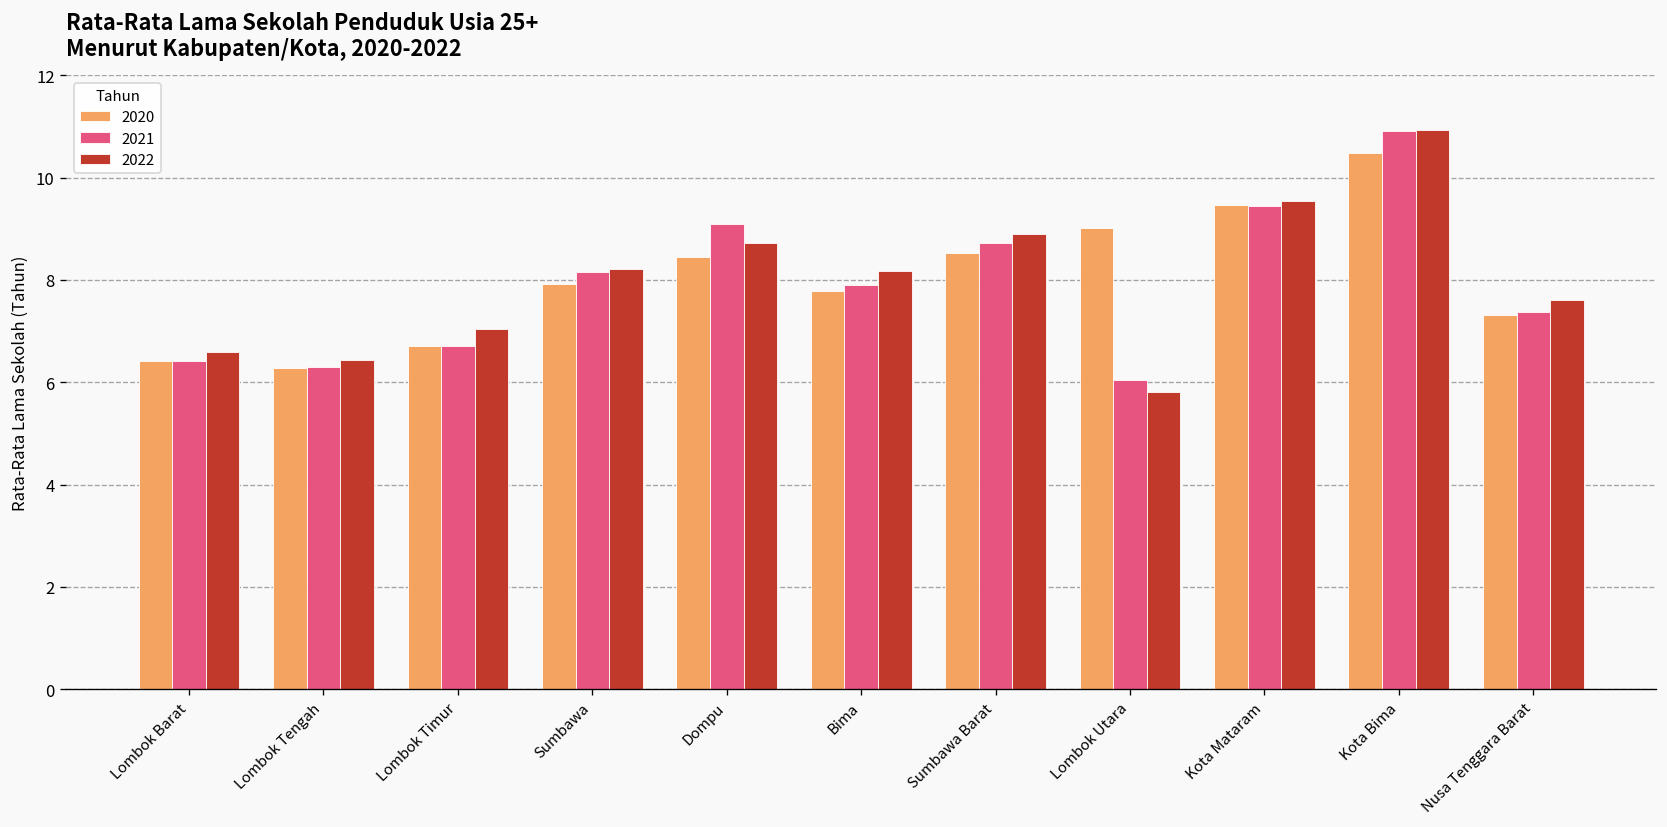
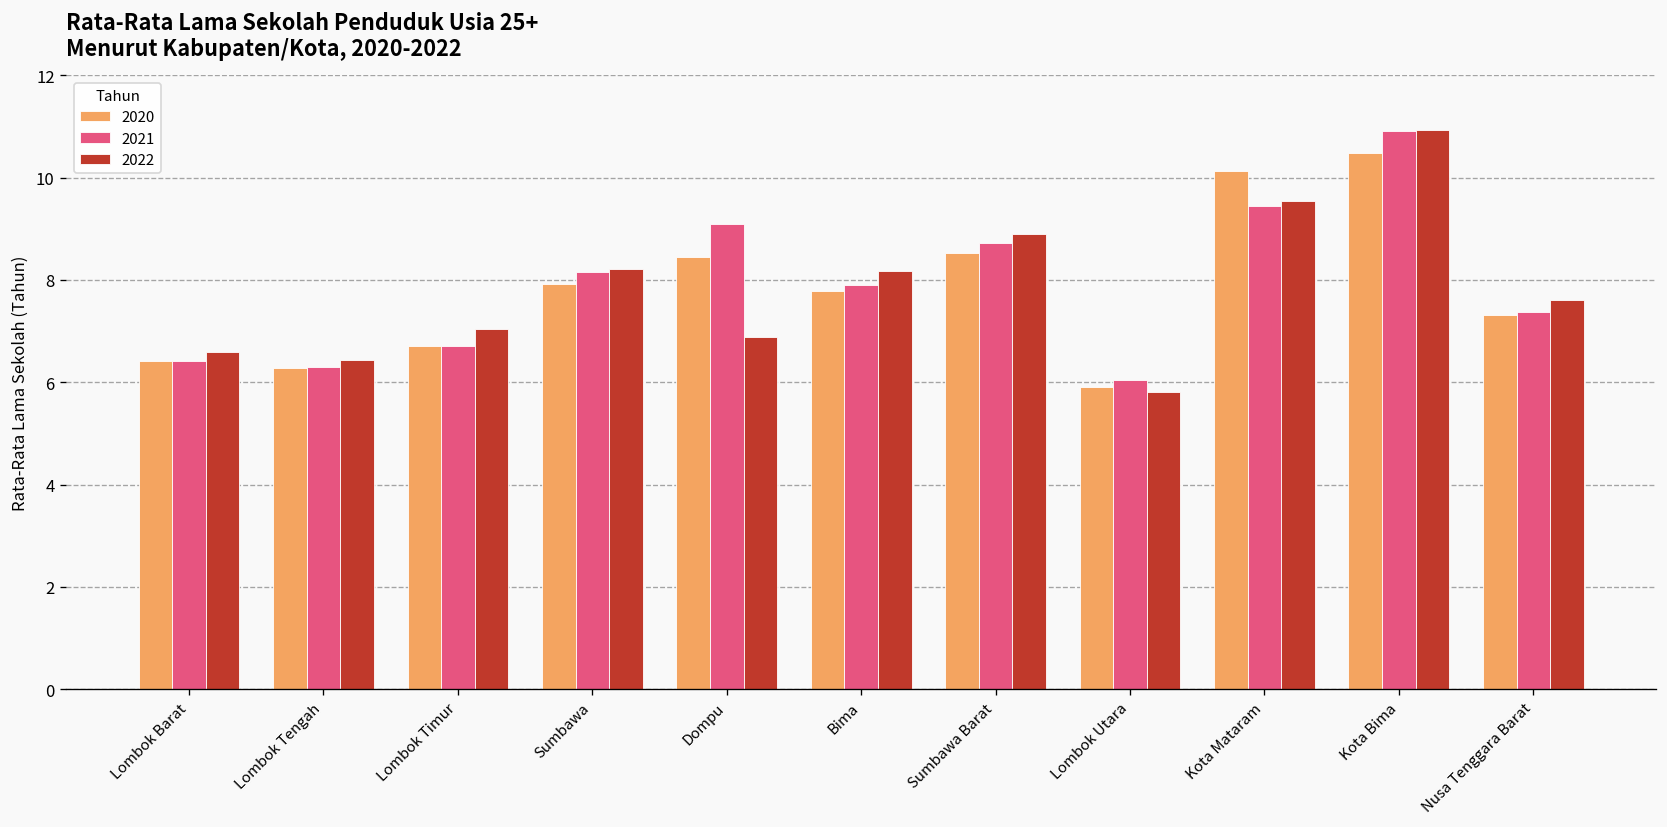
2022, Dompu: 8.7 -> 6.9
2020, Lombok Utara: 9.0 -> 5.9
2020, Kota Mataram: 9.5 -> 10.1
